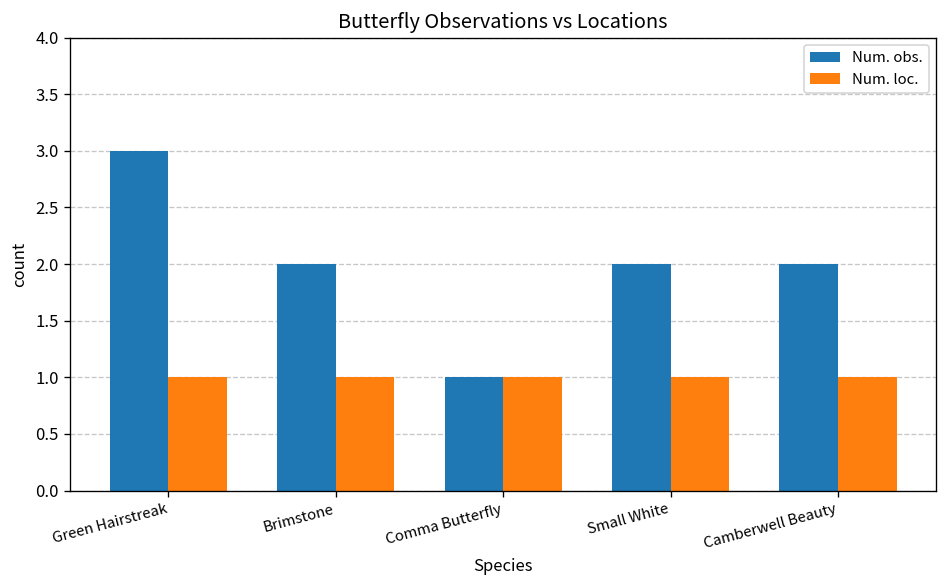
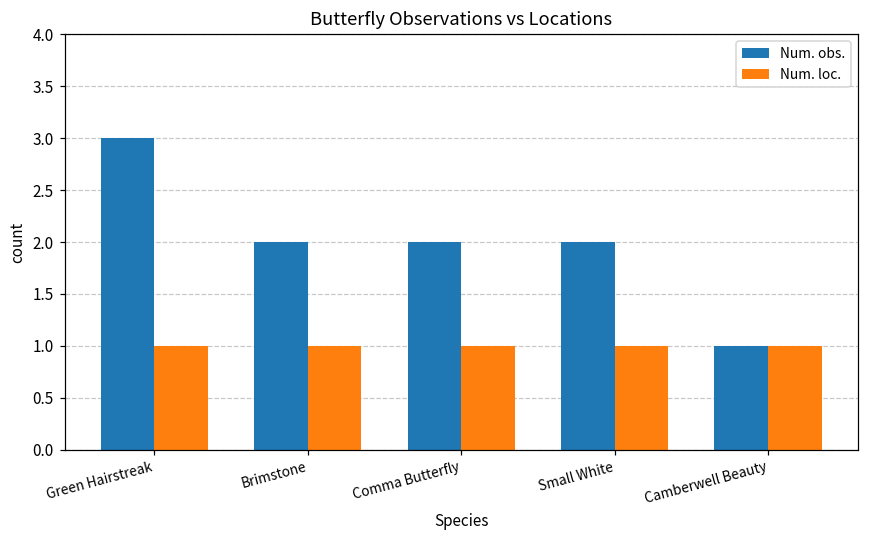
Num. obs., Comma Butterfly: 1 -> 2
Num. obs., Camberwell Beauty: 2 -> 1
